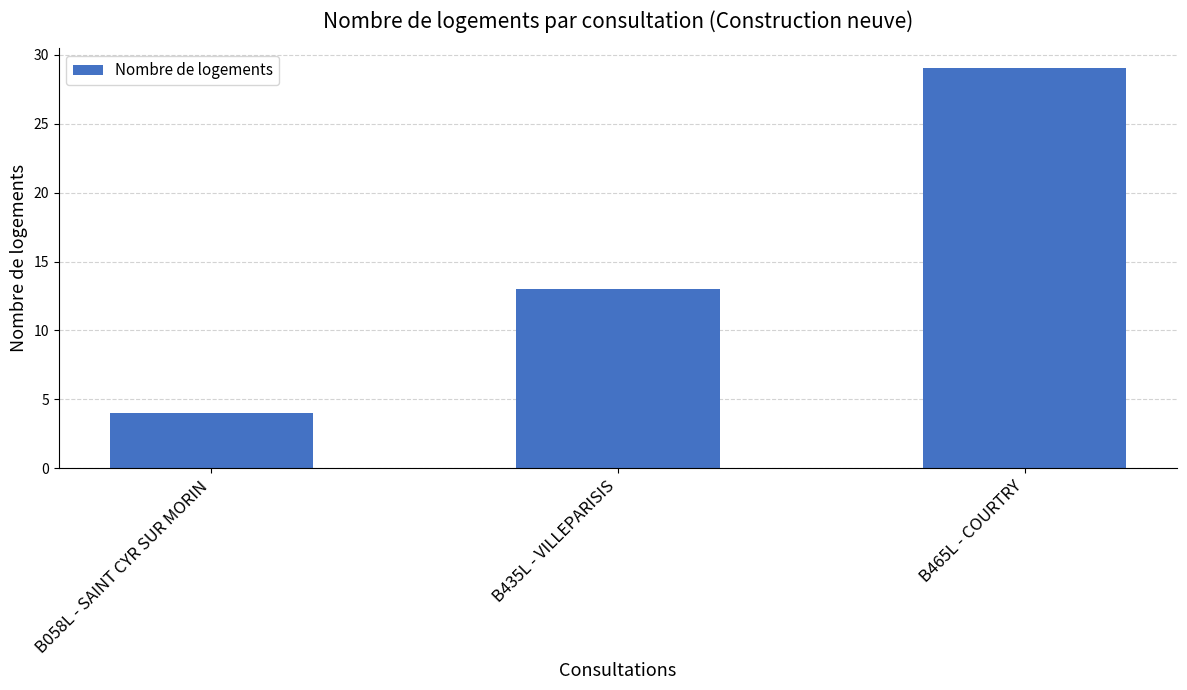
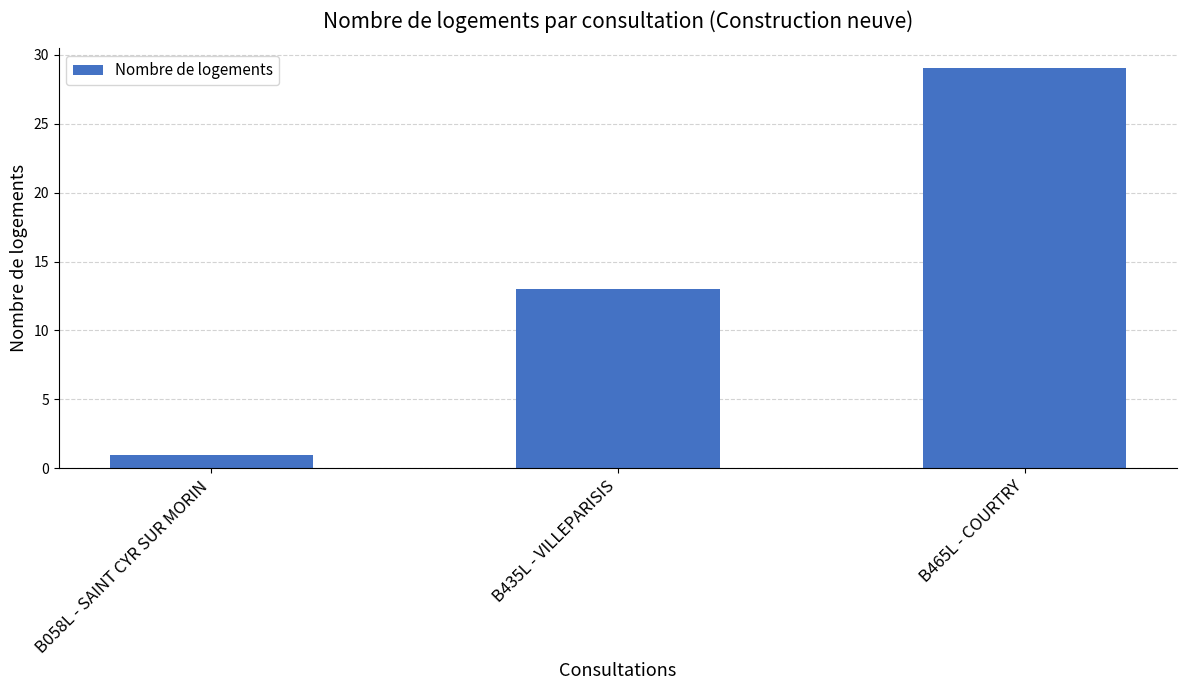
B058L - SAINT CYR SUR MORIN: 4 -> 1
